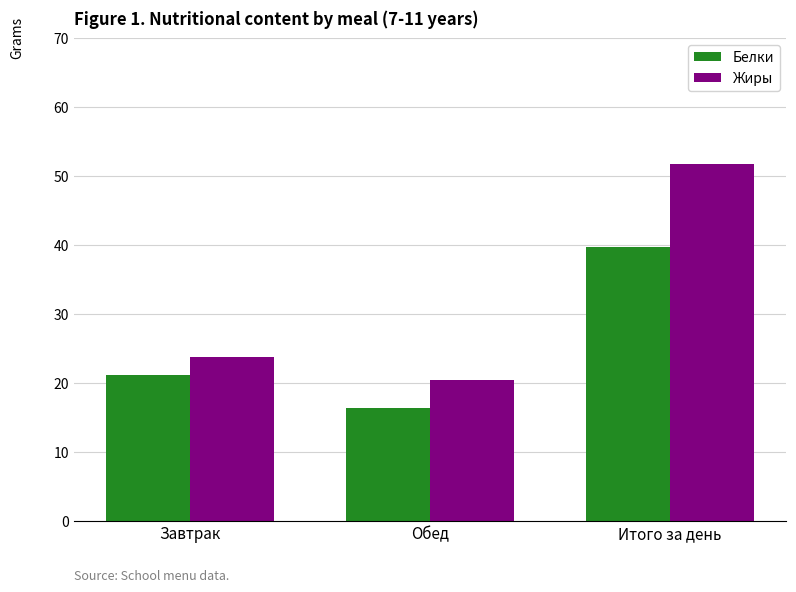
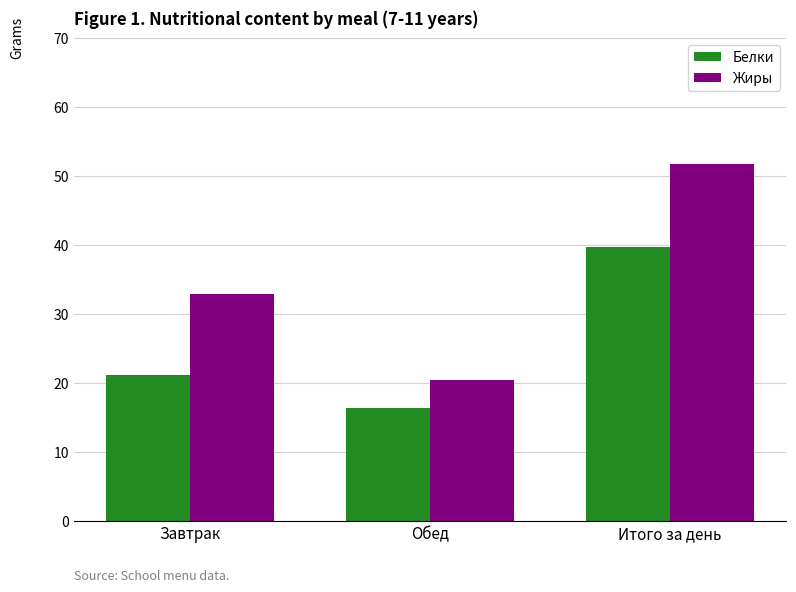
Жиры, Завтрак: 24 -> 33
